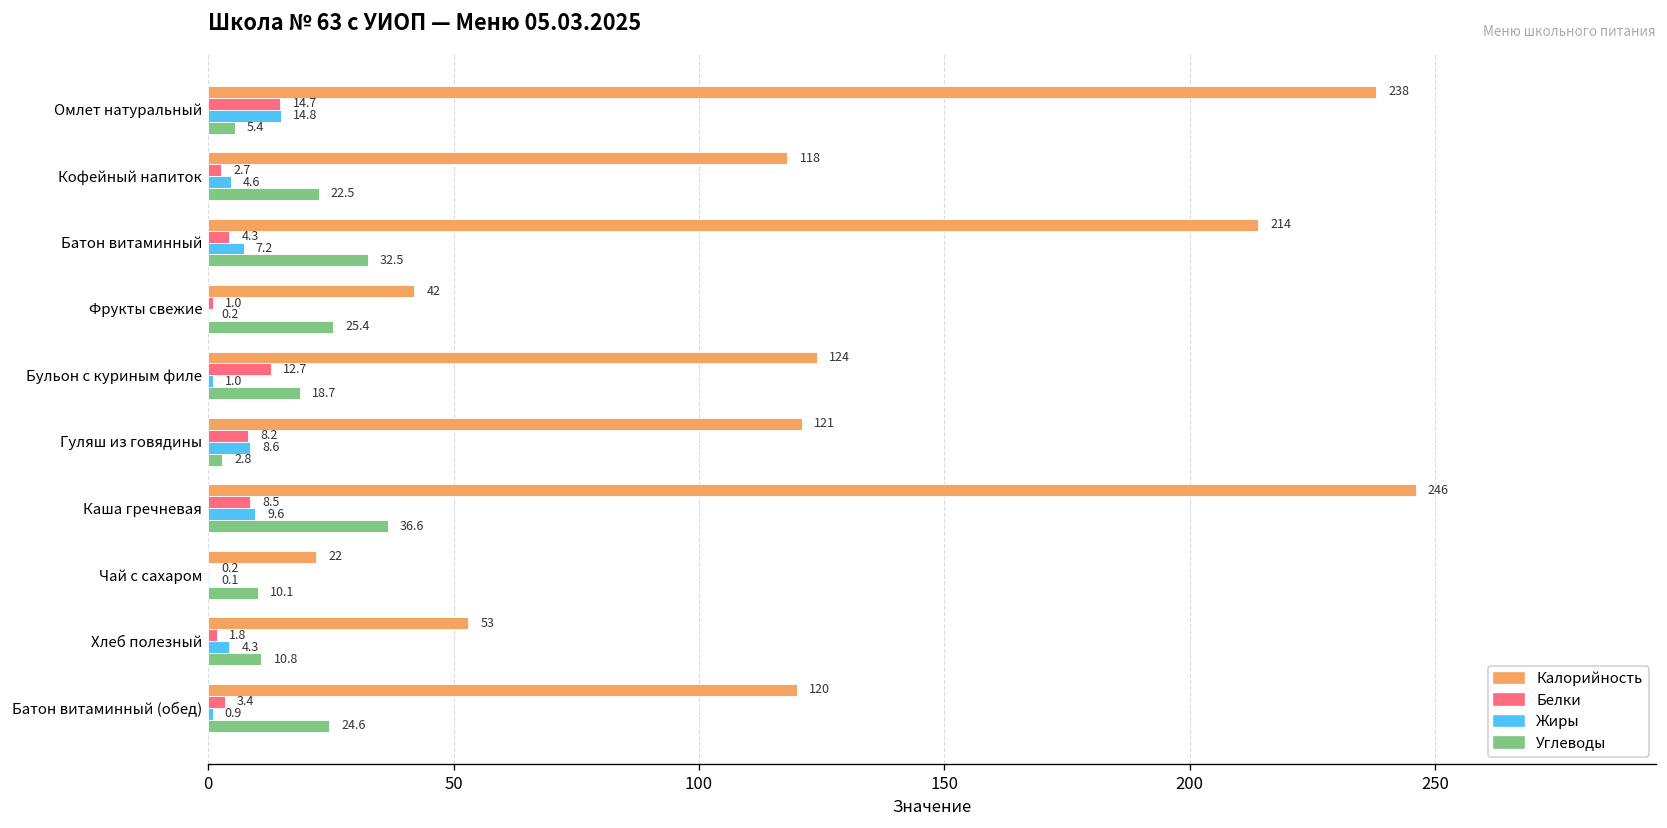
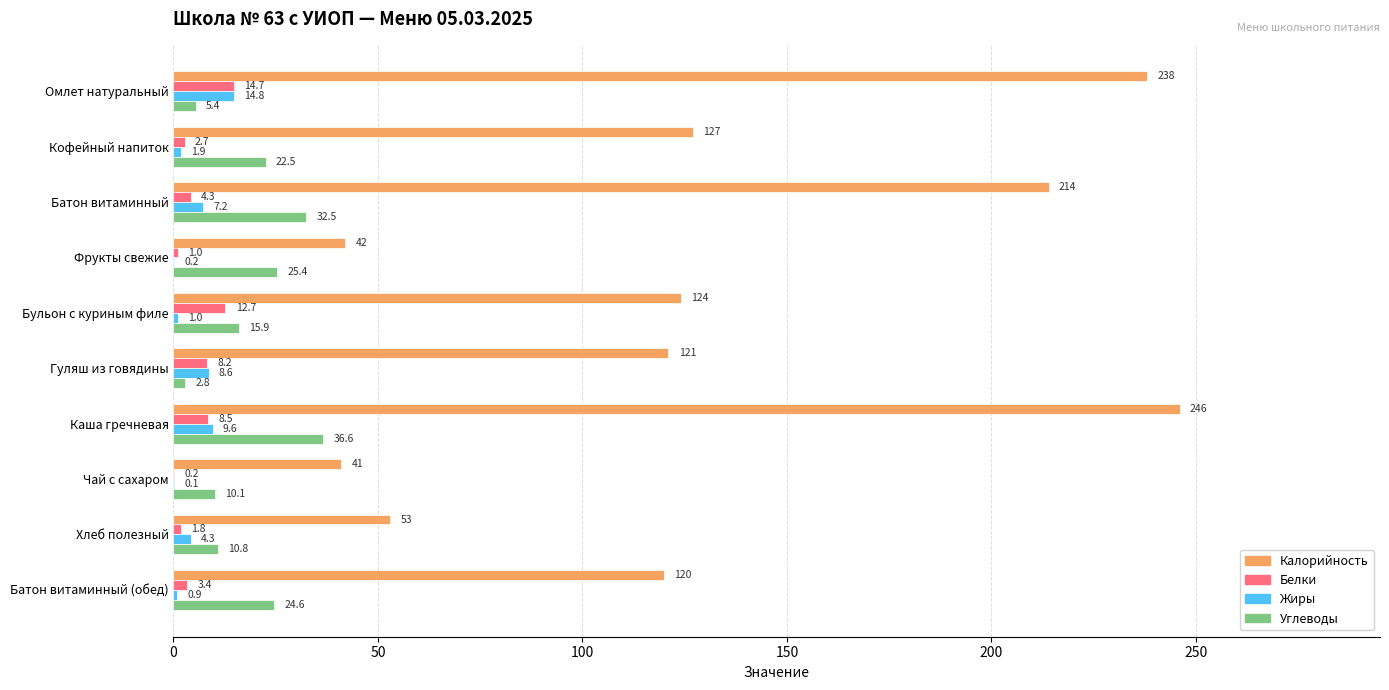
Калорийность, Кофейный напиток: 118 -> 127
Жиры, Кофейный напиток: 4.6 -> 1.9
Углеводы, Бульон с куриным филе: 18.7 -> 15.9
Калорийность, Чай с сахаром: 22 -> 41
